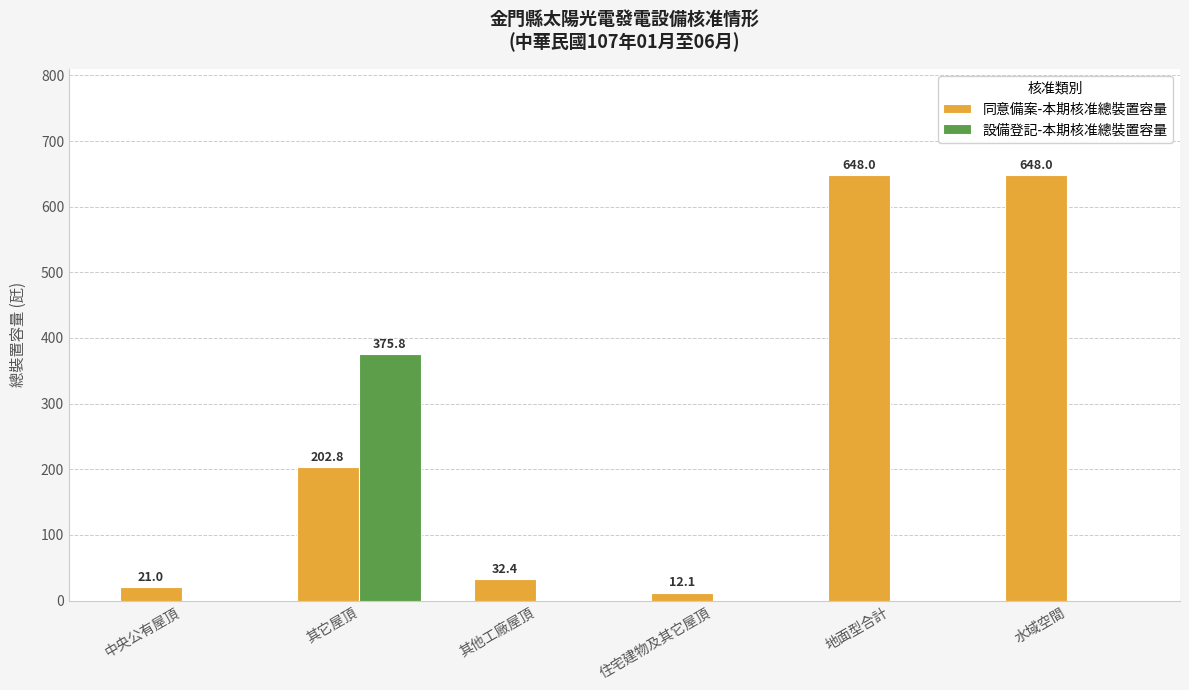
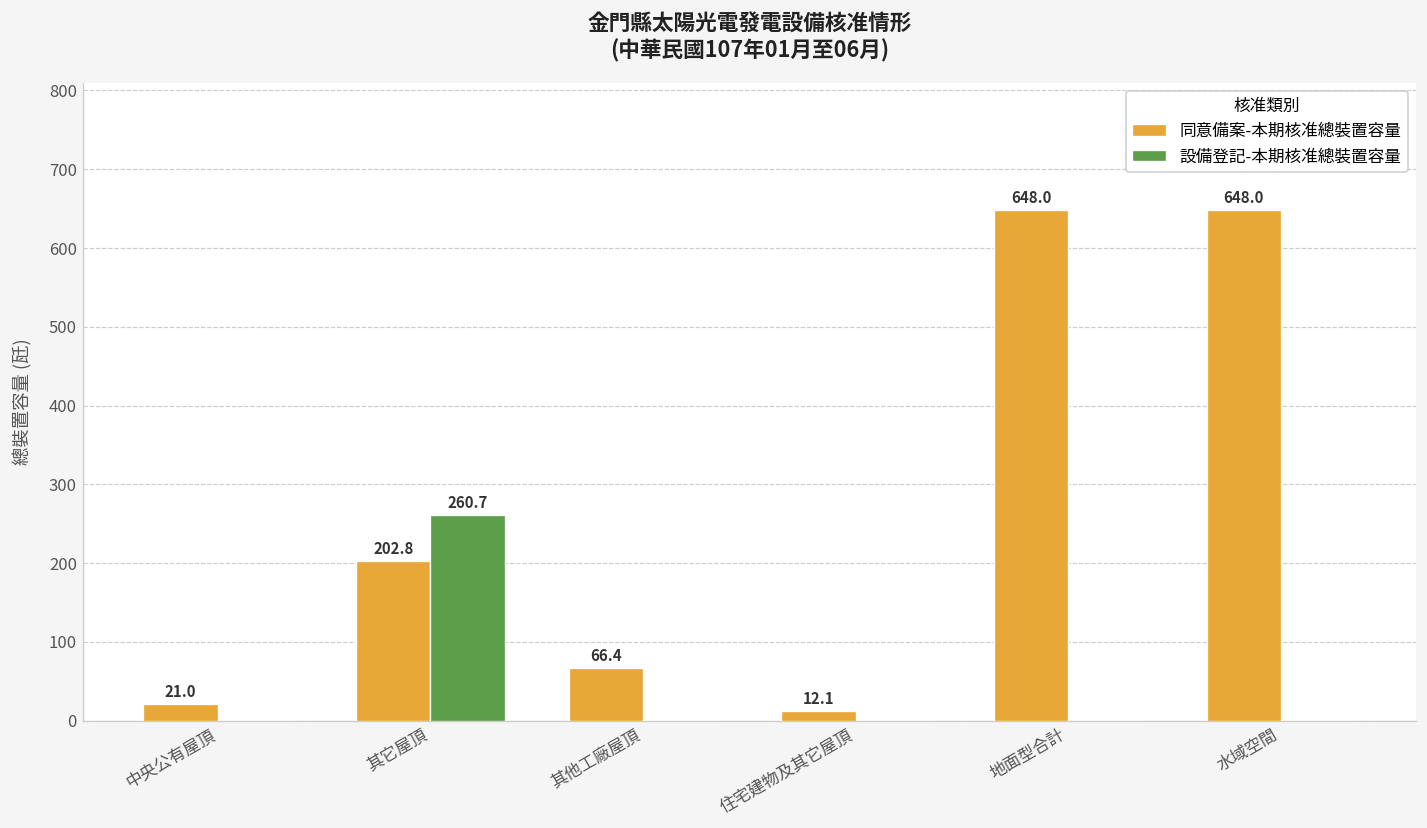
設備登記-本期核准總裝置容量, 其它屋頂: 375.8 -> 260.7
同意備案-本期核准總裝置容量, 其他工廠屋頂: 32.4 -> 66.4
